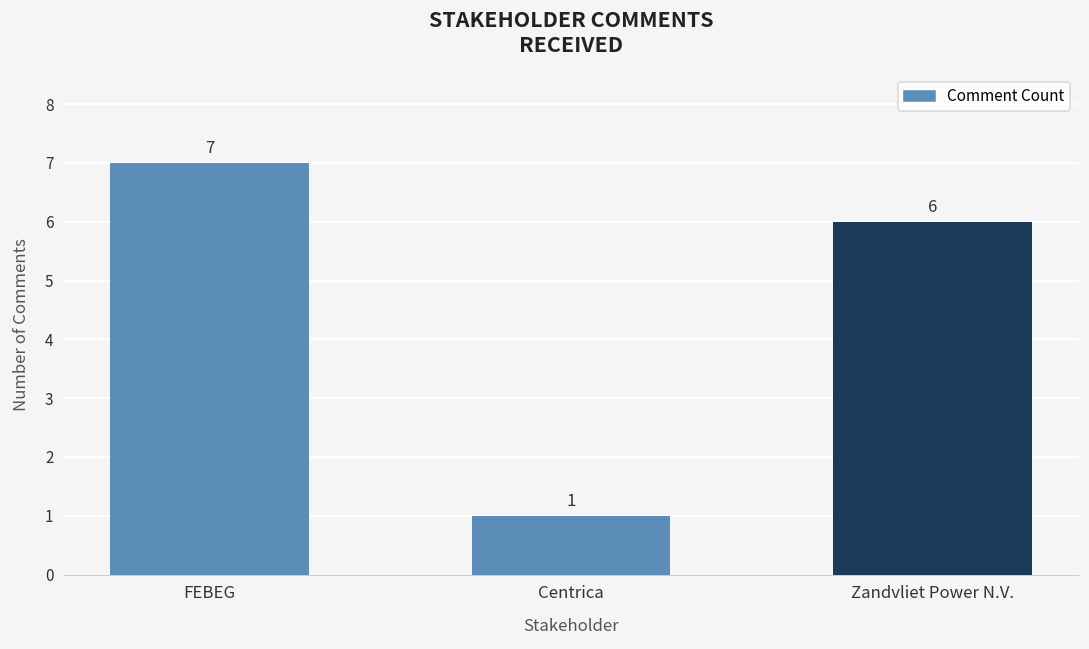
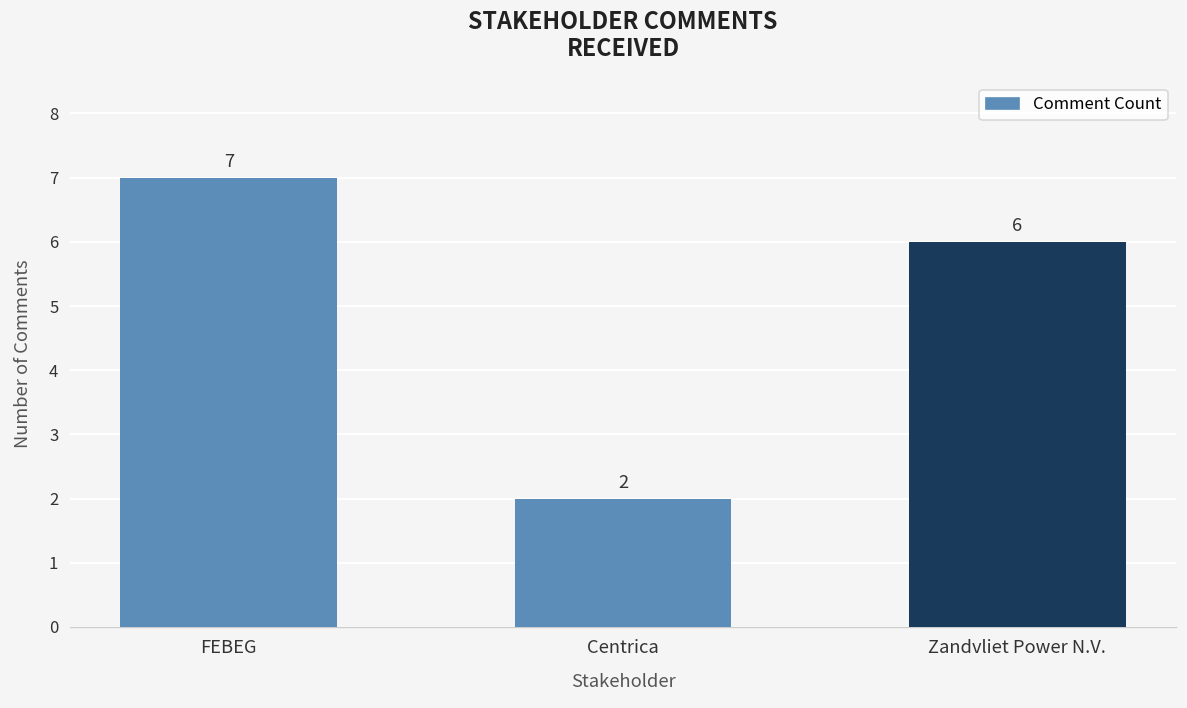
Centrica: 1 -> 2
